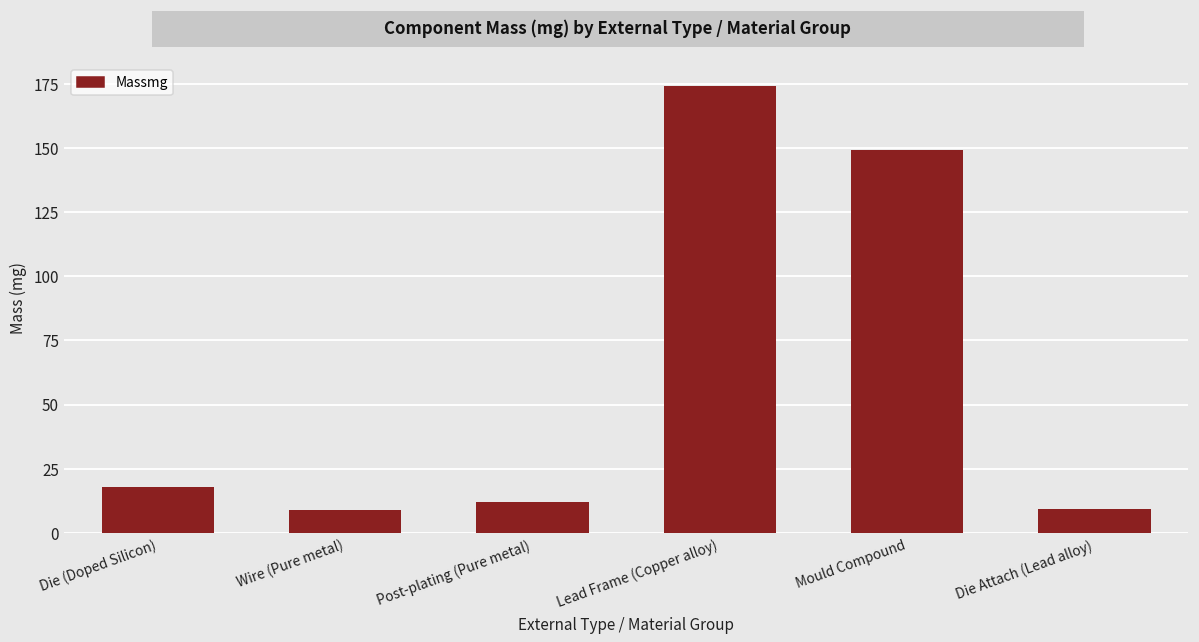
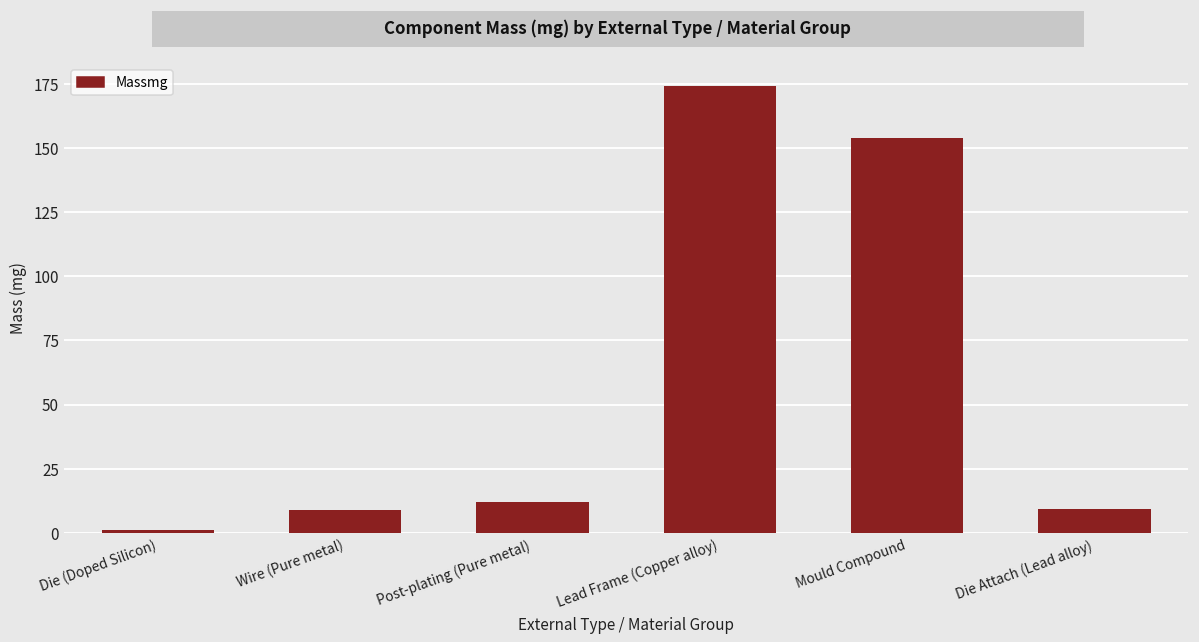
Die (Doped Silicon): 18 -> 1
Mould Compound: 149 -> 154
